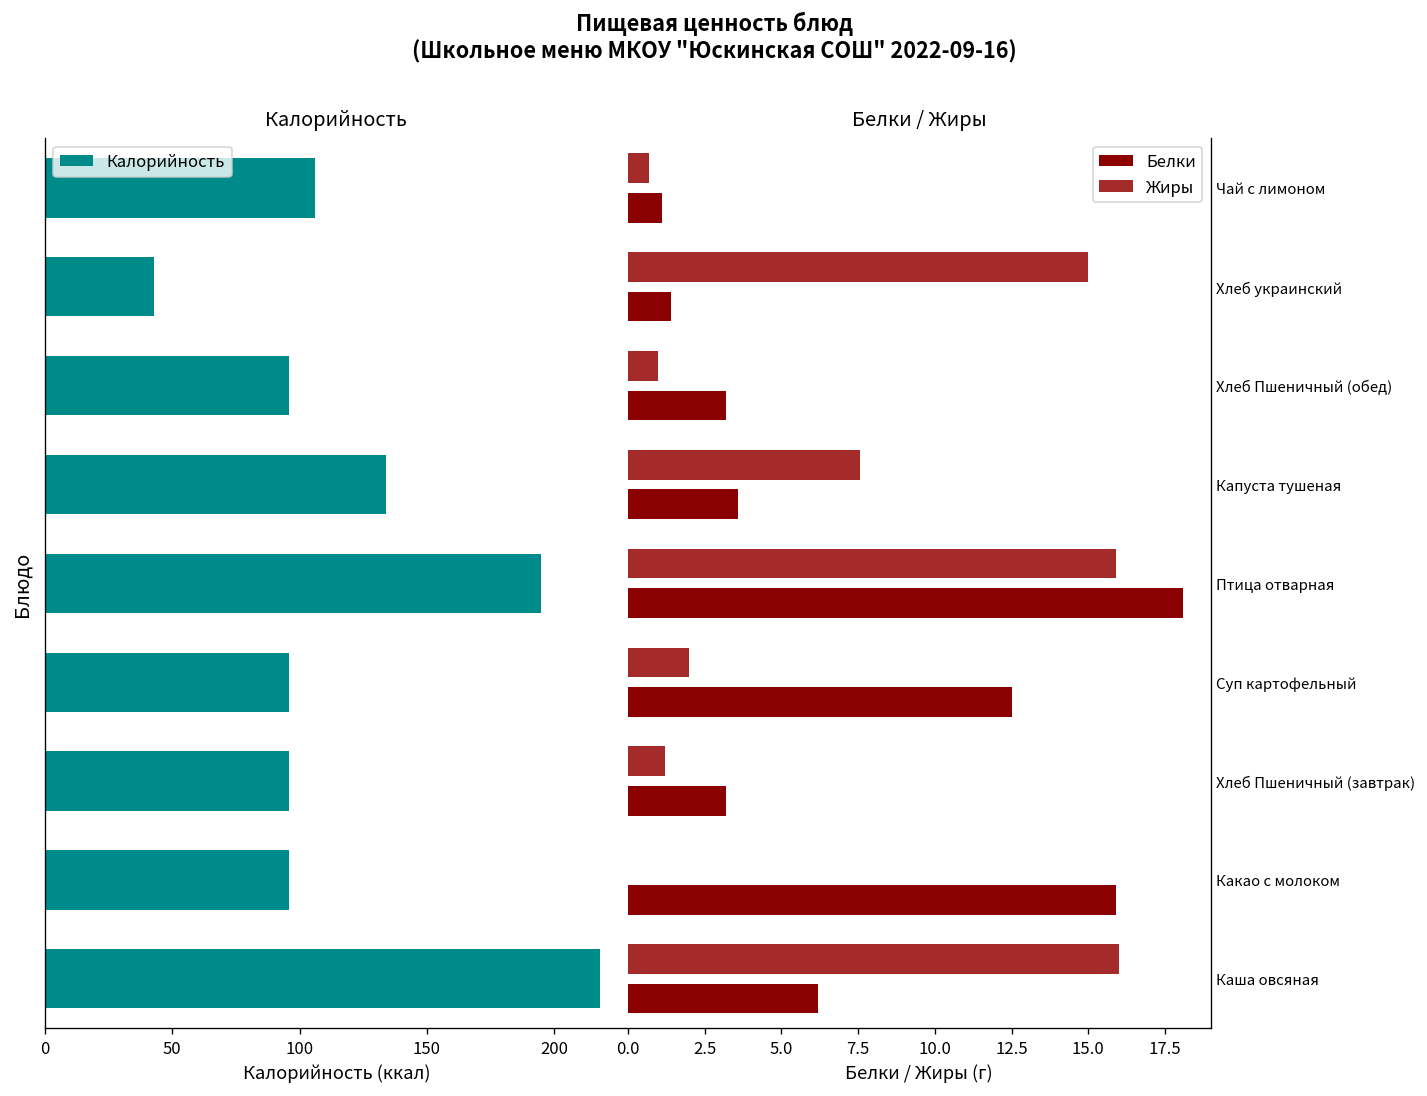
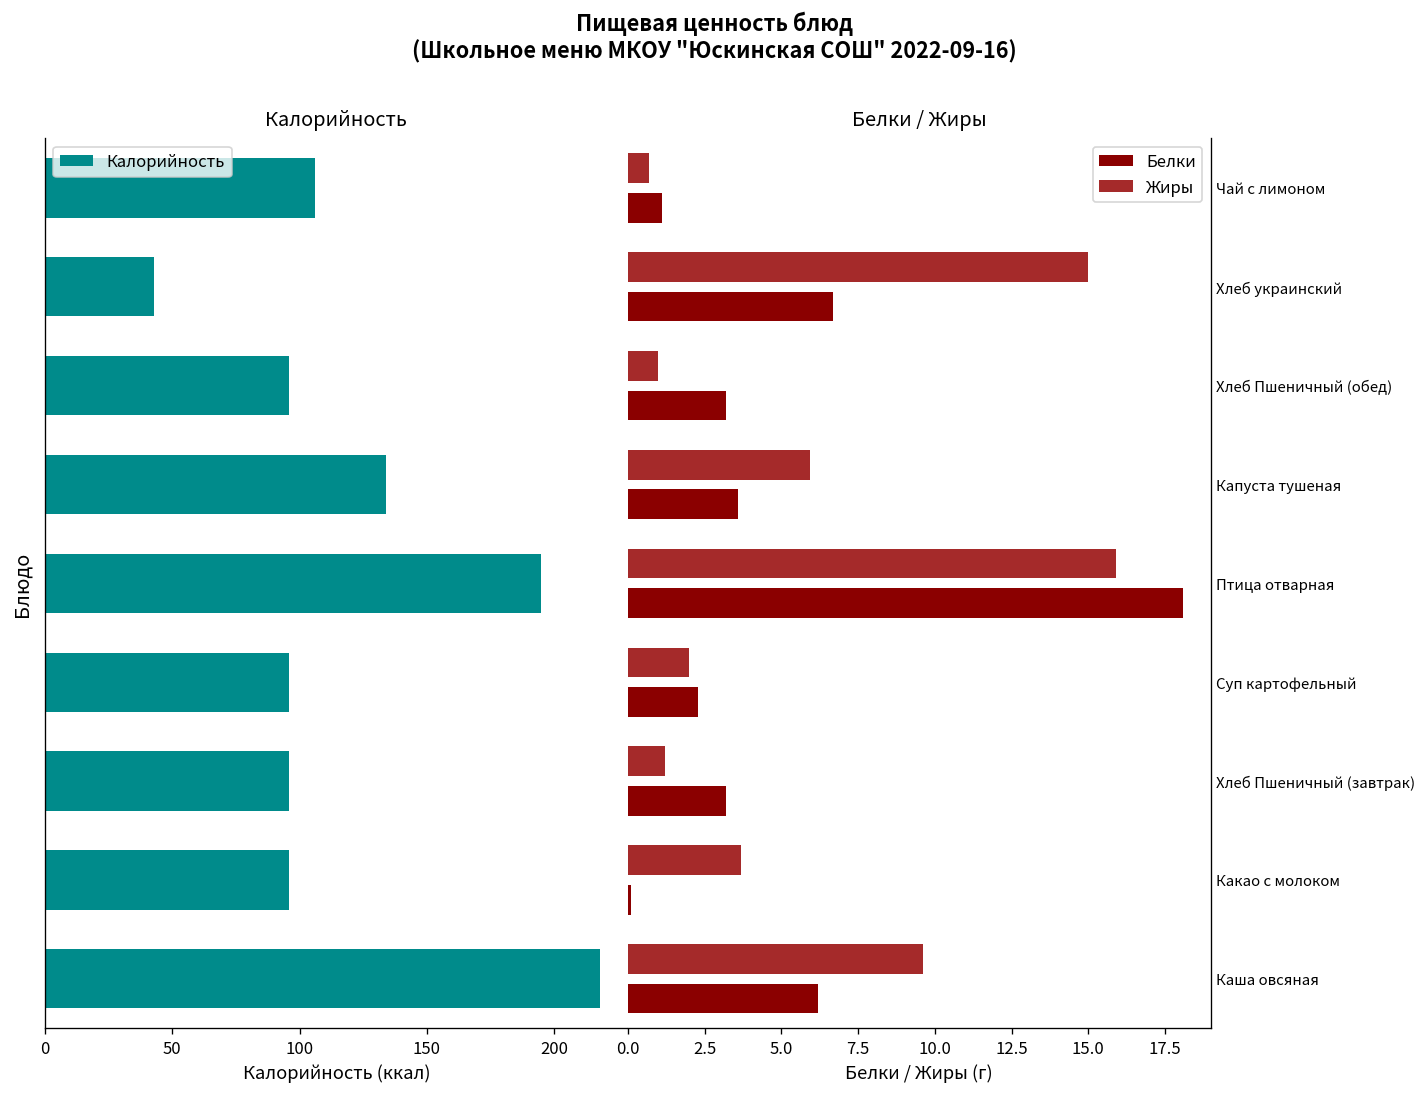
Белки / Жиры, Белки, Хлеб украинский: 1.4 -> 6.7
Белки / Жиры, Жиры, Капуста тушеная: 7.6 -> 5.9
Белки / Жиры, Белки, Суп картофельный: 12.5 -> 2.3
Белки / Жиры, Жиры, Какао с молоком: 0.0 -> 3.7
Белки / Жиры, Белки, Какао с молоком: 15.9 -> 0.1
Белки / Жиры, Жиры, Каша овсяная: 16.0 -> 9.6
